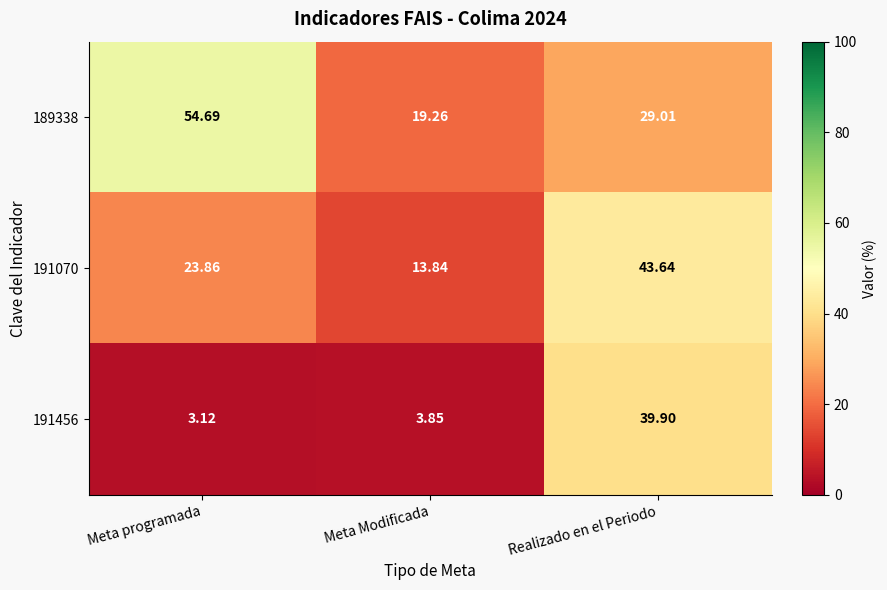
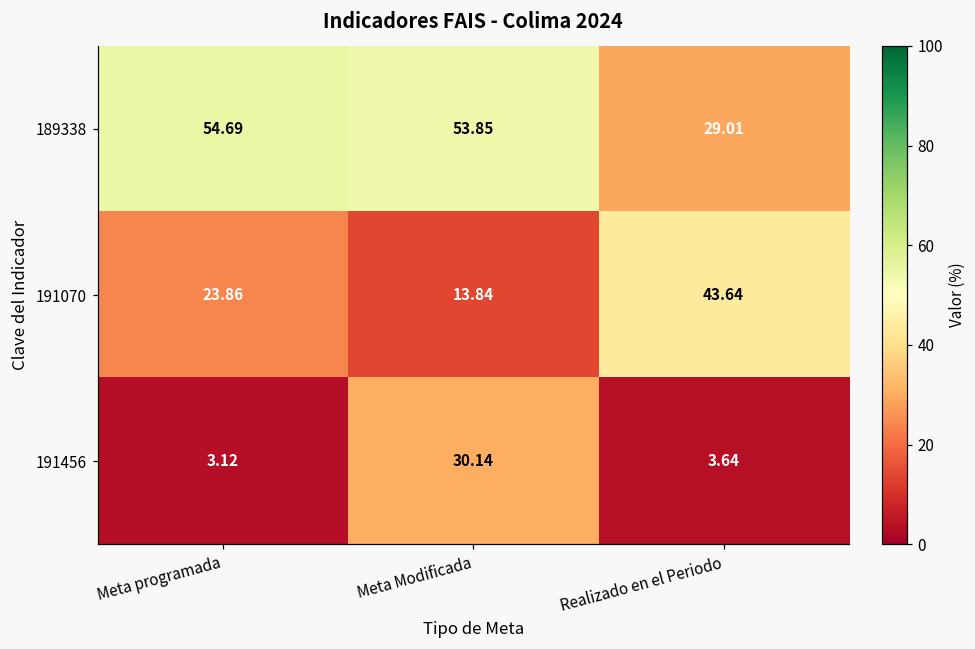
189338, Meta Modificada: 19.26 -> 53.85
191456, Meta Modificada: 3.85 -> 30.14
191456, Realizado en el Periodo: 39.90 -> 3.64
